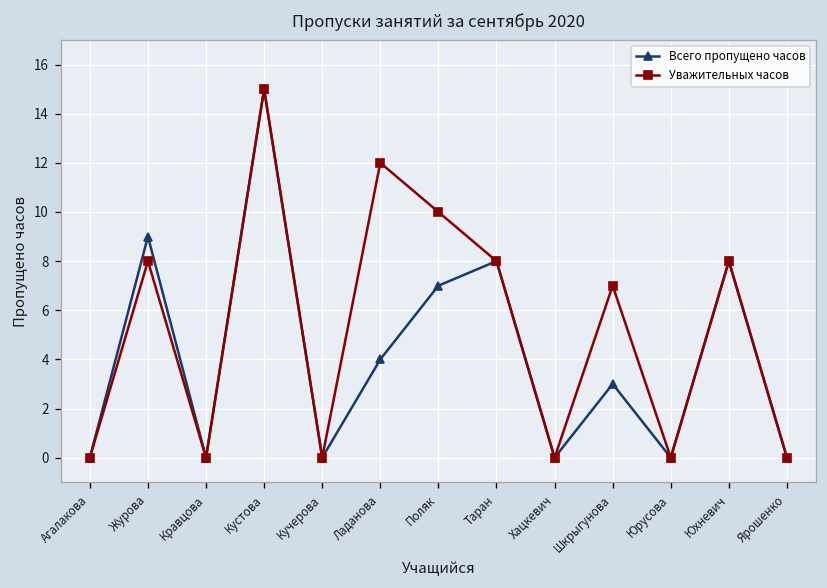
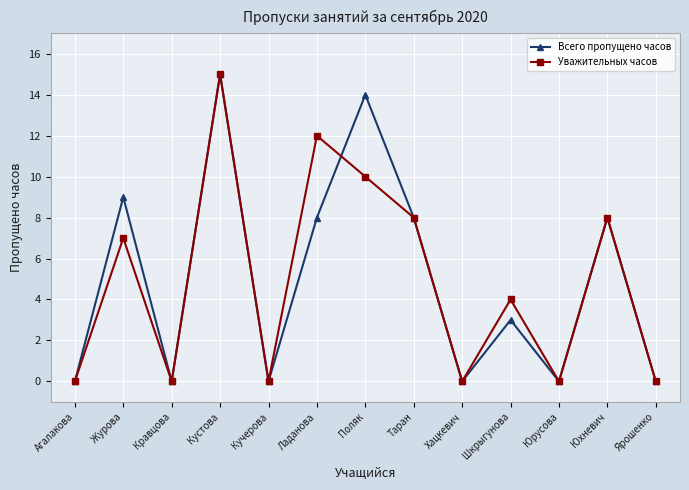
Уважительных часов, Журова: 8 -> 7
Всего пропущено часов, Ладанова: 4 -> 8
Всего пропущено часов, Поляк: 7 -> 14
Уважительных часов, Шкрыгунова: 7 -> 4
